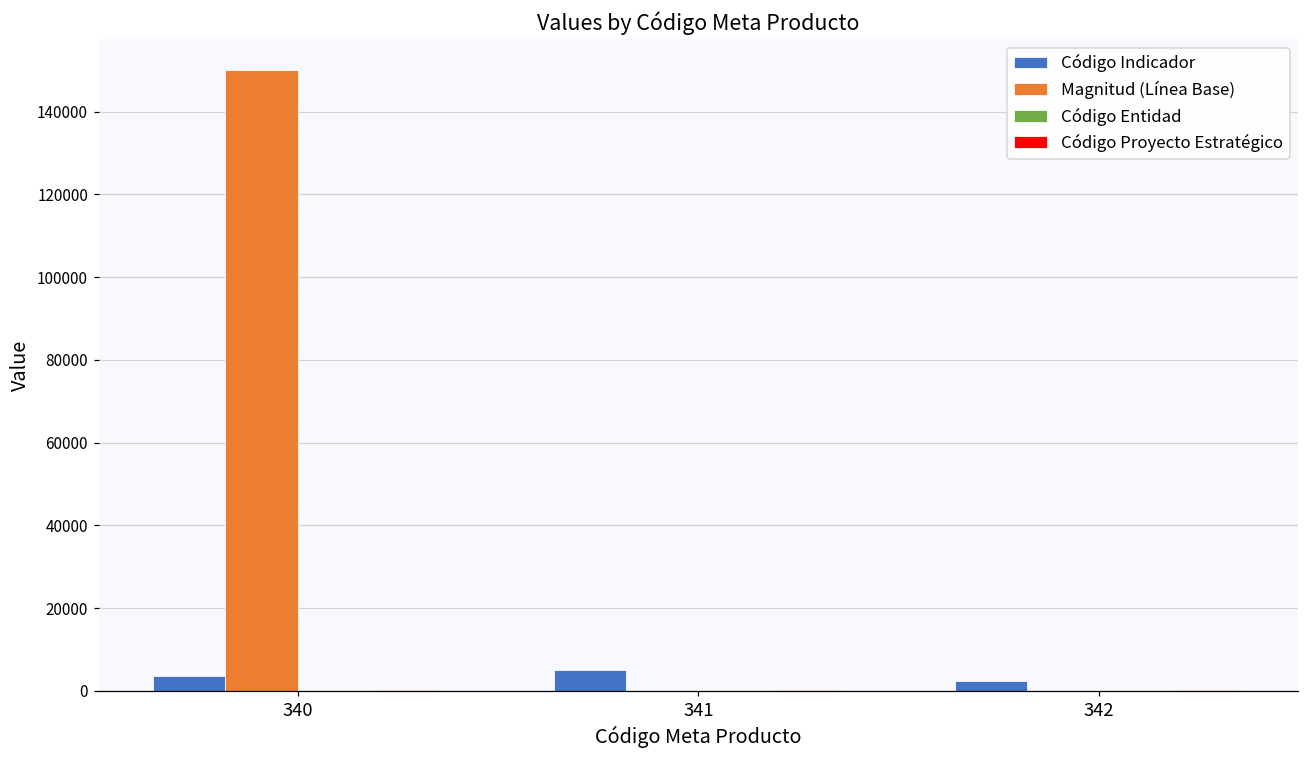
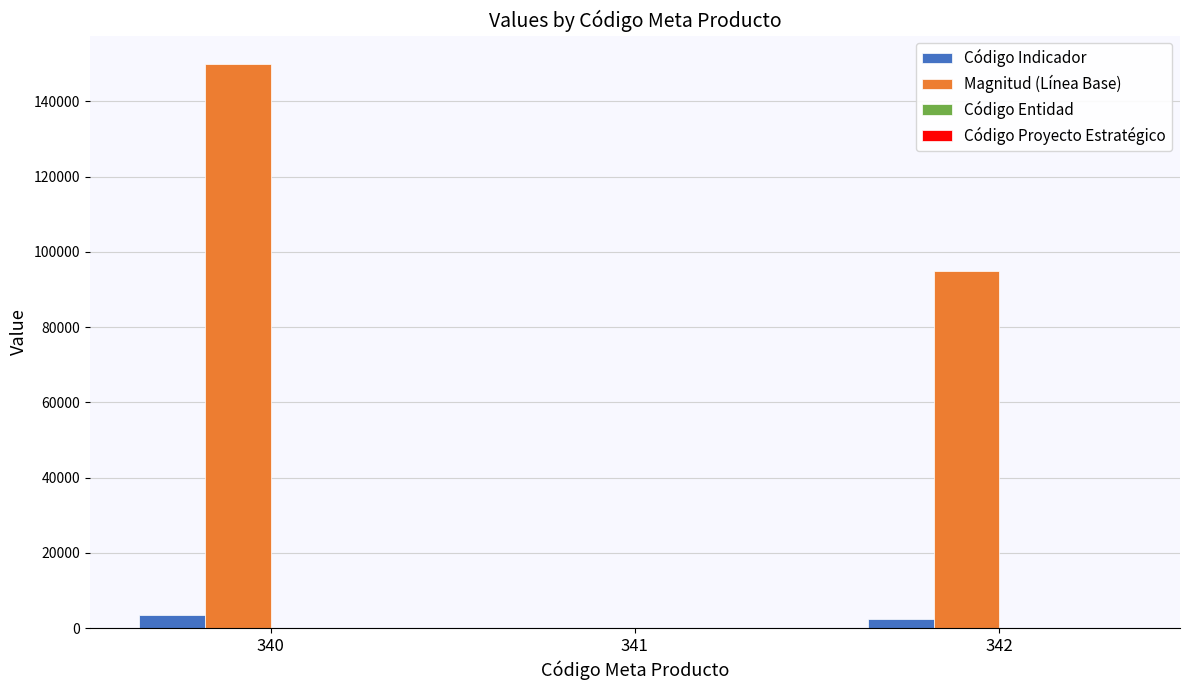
Código Indicador, 341: 5000 -> 0
Magnitud (Línea Base), 342: 0 -> 95000
